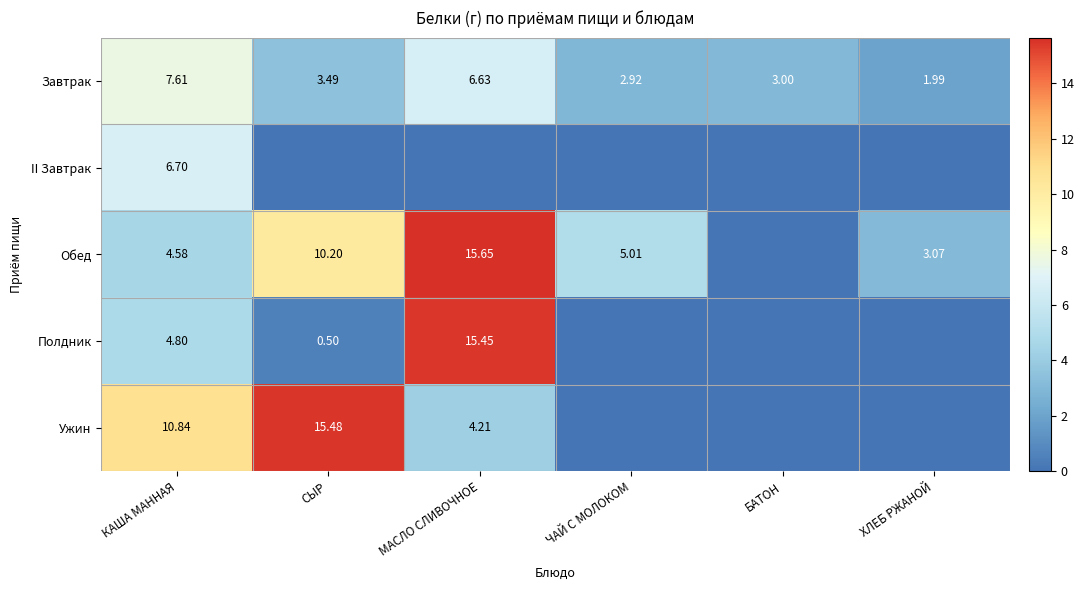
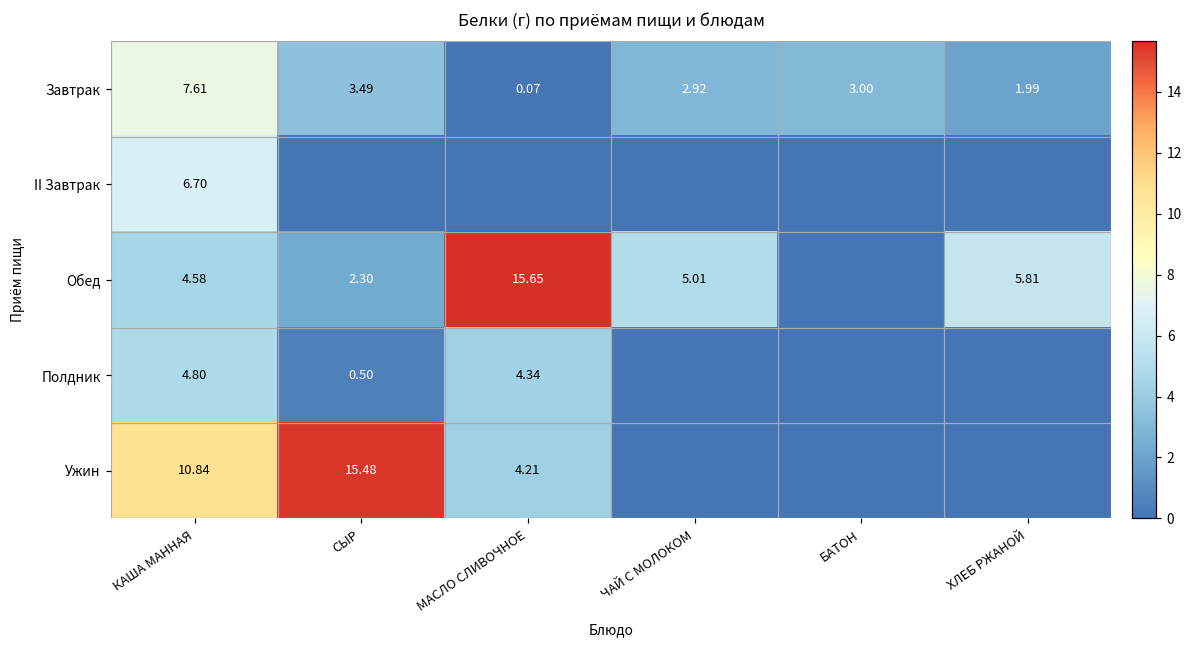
Завтрак, МАСЛО СЛИВОЧНОЕ: 6.63 -> 0.07
Обед, СЫР: 10.20 -> 2.30
Обед, ХЛЕБ РЖАНОЙ: 3.07 -> 5.81
Полдник, МАСЛО СЛИВОЧНОЕ: 15.45 -> 4.34
